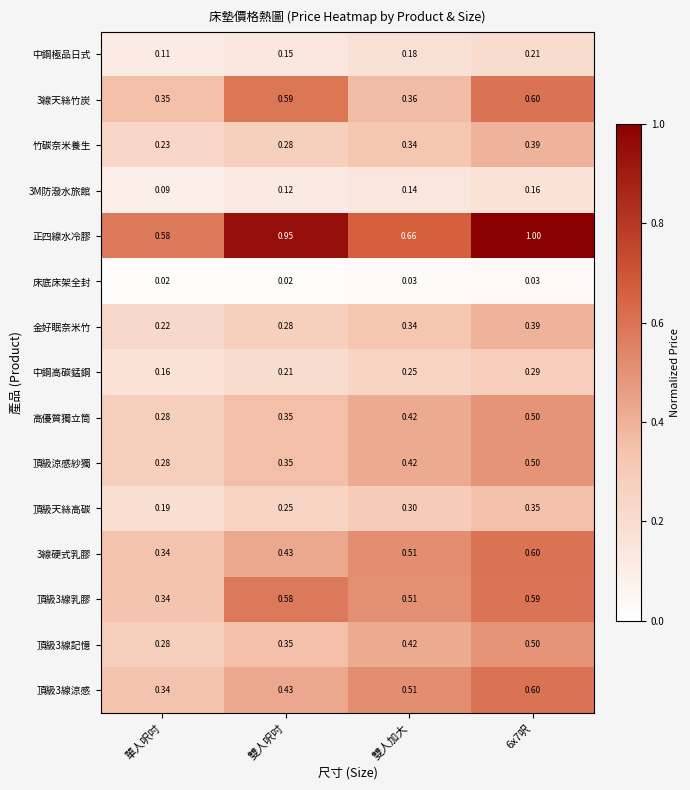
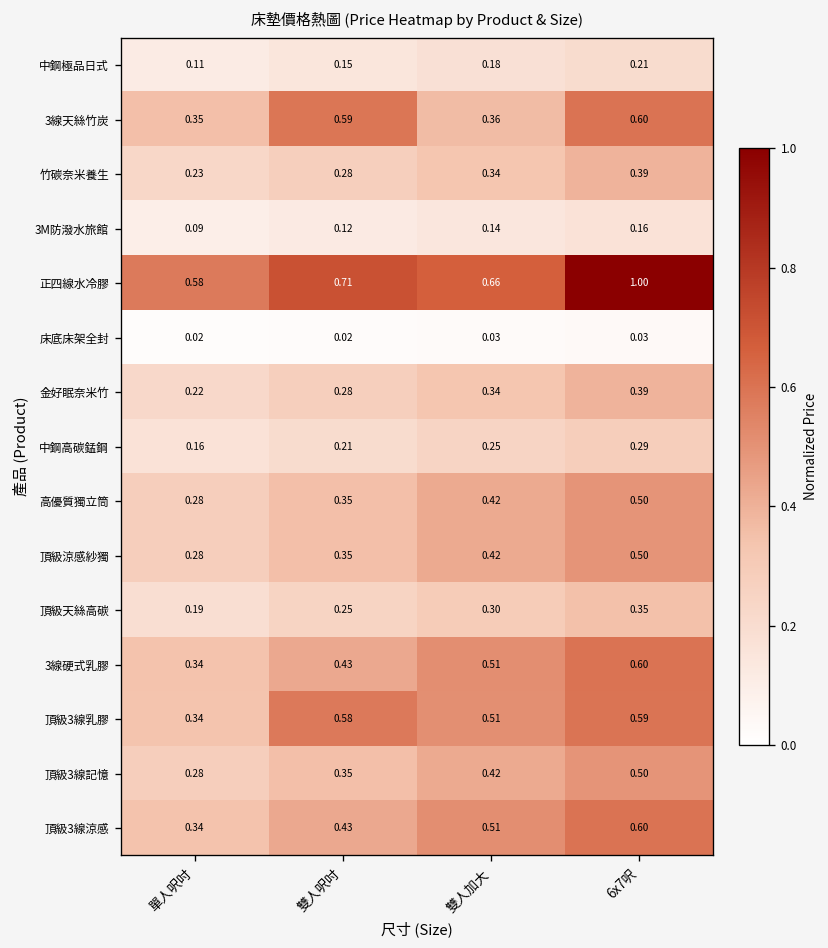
正四線水冷膠, 雙人呎吋: 0.95 -> 0.71
